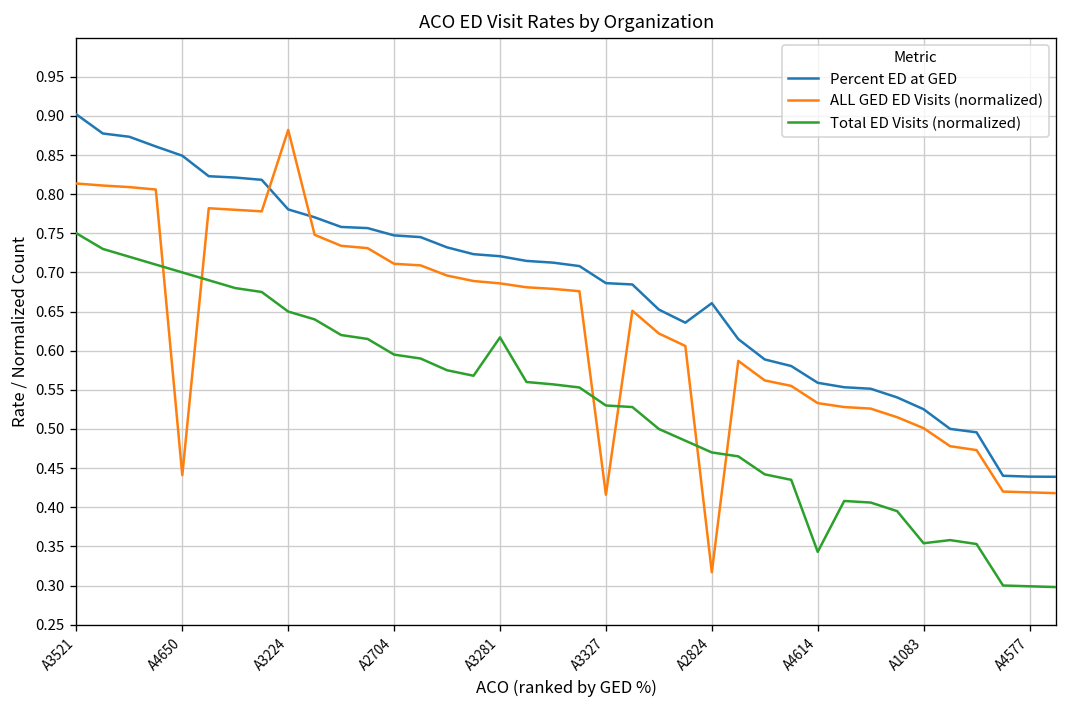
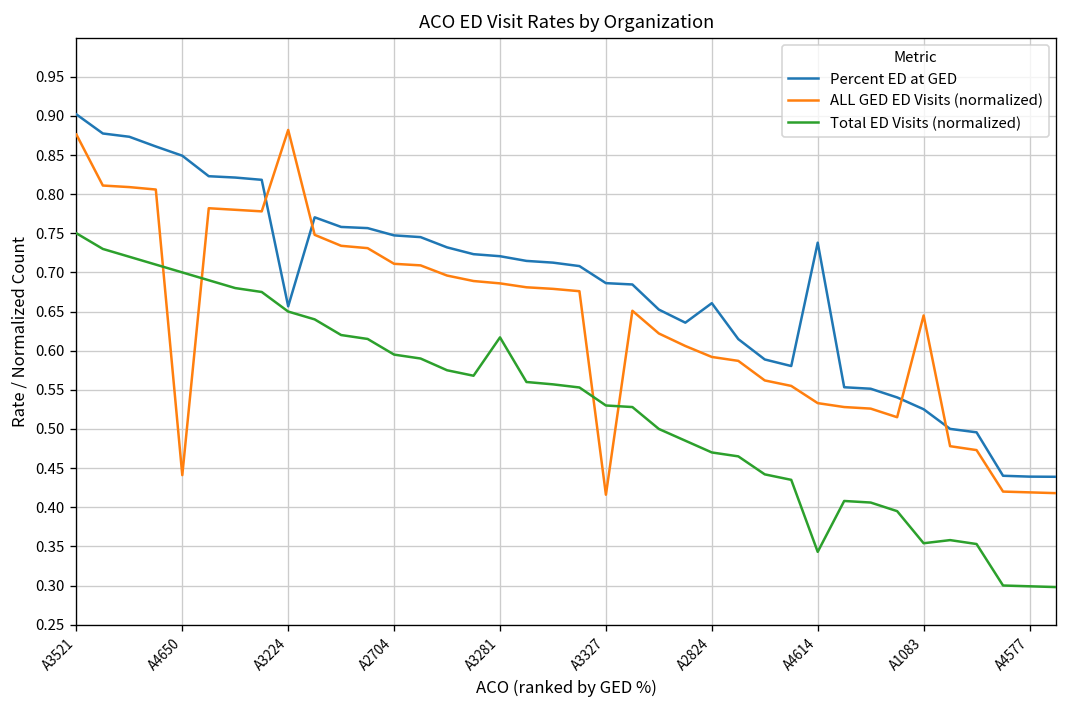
ALL GED ED Visits (normalized), A3521: 0.81 -> 0.88
Percent ED at GED, A3224: 0.78 -> 0.66
ALL GED ED Visits (normalized), A2824: 0.32 -> 0.59
Percent ED at GED, A4614: 0.56 -> 0.74
ALL GED ED Visits (normalized), A1083: 0.50 -> 0.65
